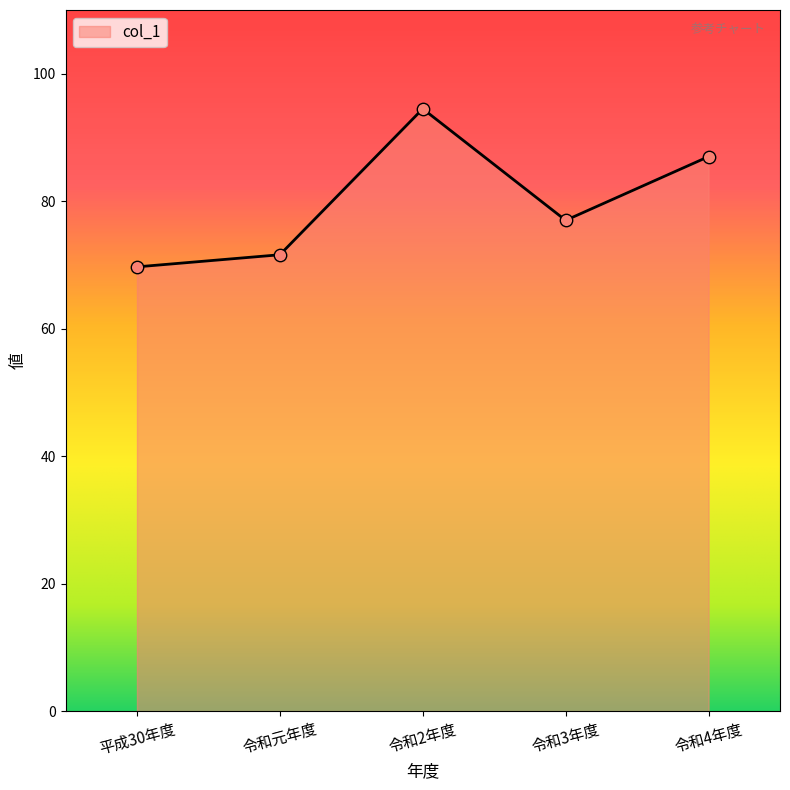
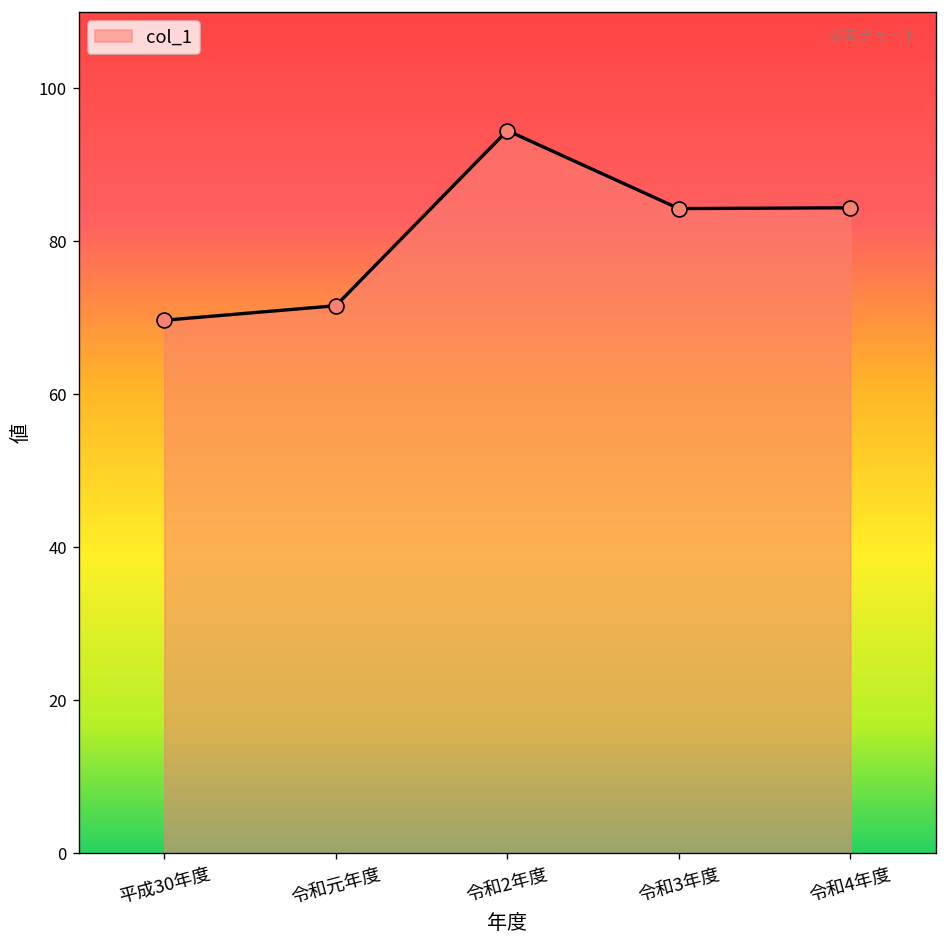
令和3年度: 77 -> 84
令和4年度: 87 -> 84
